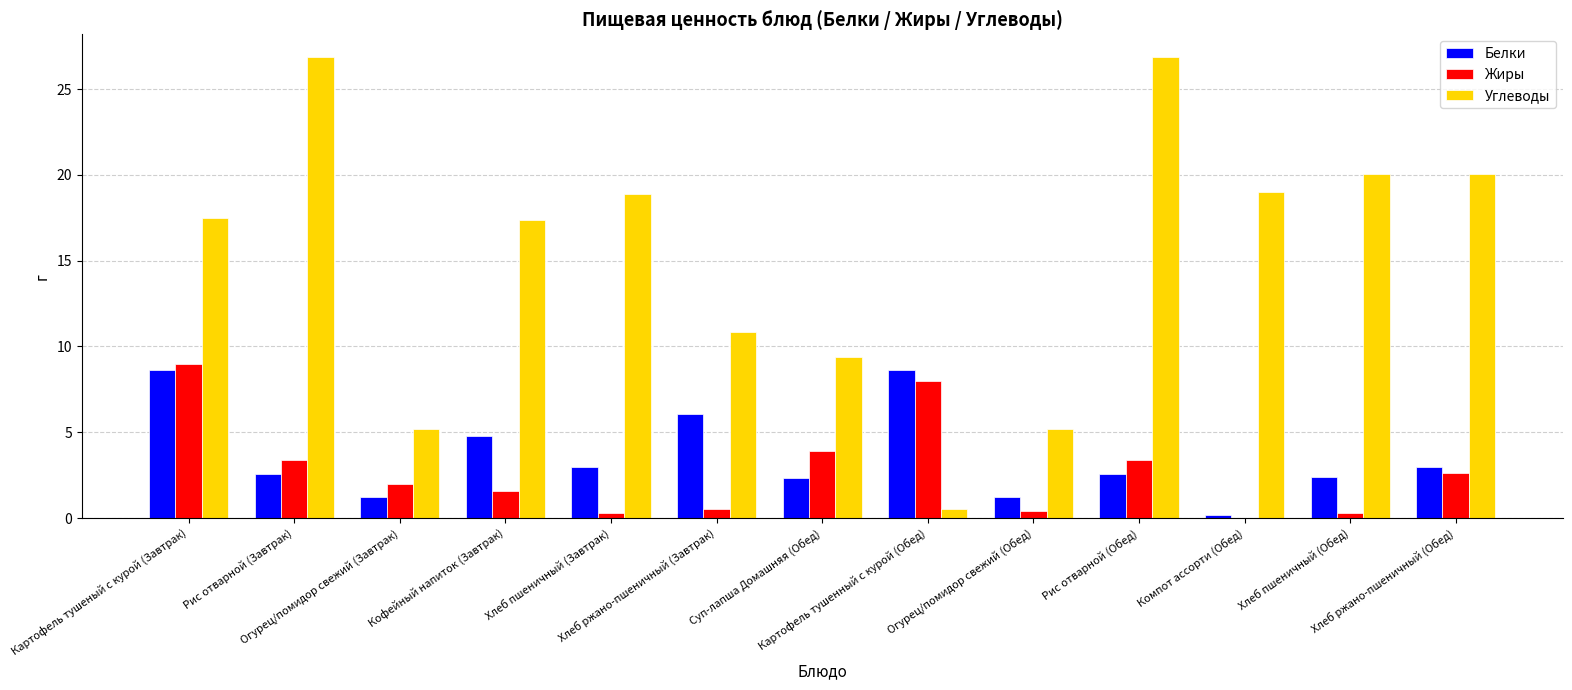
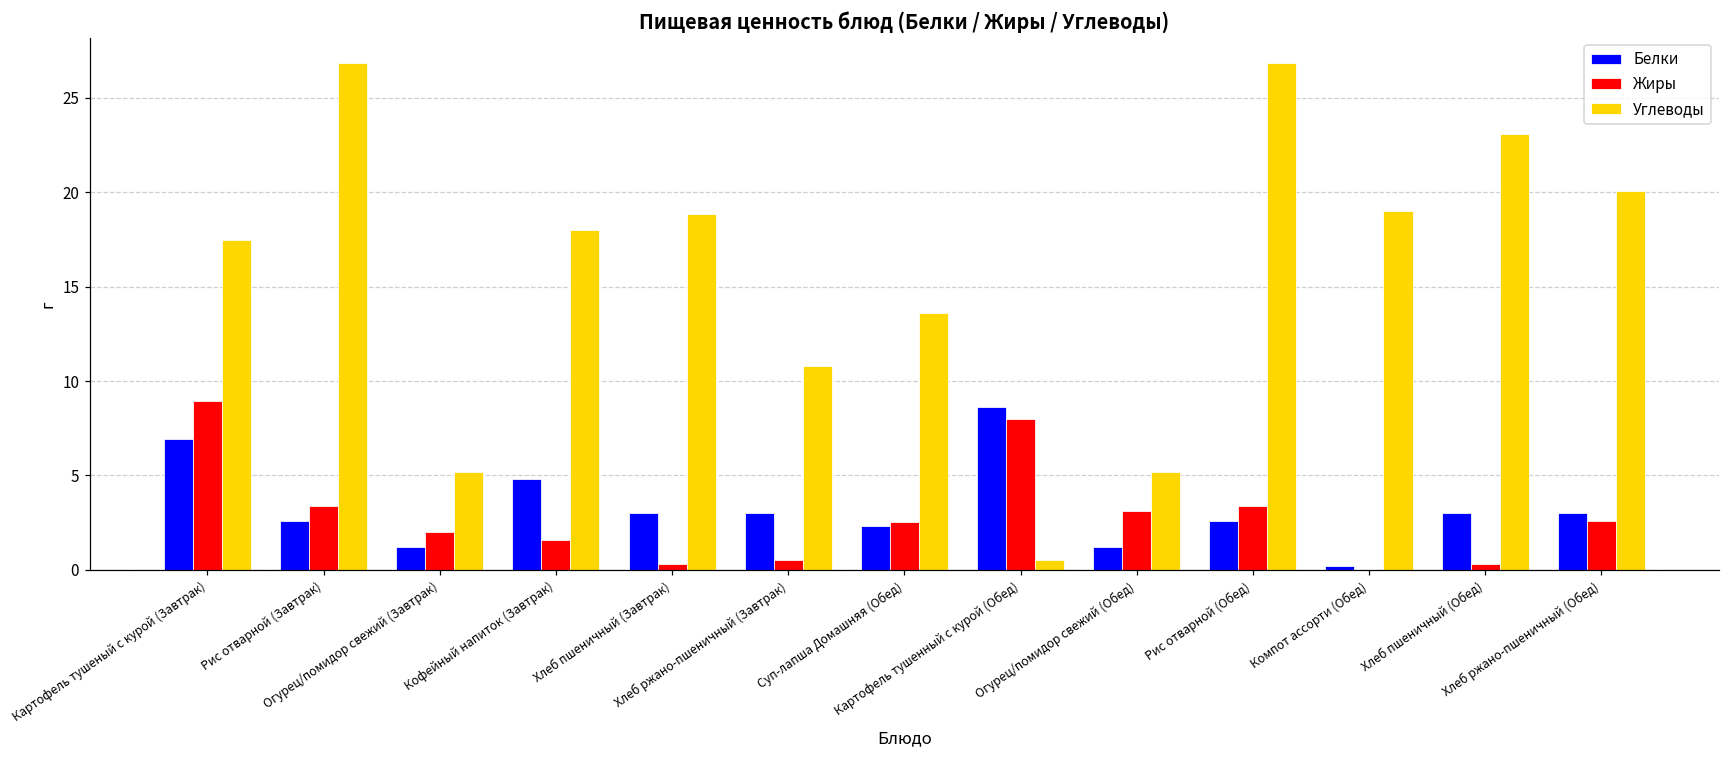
Белки, Картофель тушеный с курой (Завтрак): 8.7 -> 6.9
Углеводы, Кофейный напиток (Завтрак): 17.4 -> 18.0
Белки, Хлеб ржано-пшеничный (Завтрак): 6.1 -> 3.0
Жиры, Суп-лапша Домашняя (Обед): 3.9 -> 2.6
Углеводы, Суп-лапша Домашняя (Обед): 9.4 -> 13.6
Жиры, Огурец/помидор свежий (Обед): 0.4 -> 3.1
Белки, Хлеб пшеничный (Обед): 2.4 -> 3.0
Углеводы, Хлеб пшеничный (Обед): 20.1 -> 23.1
